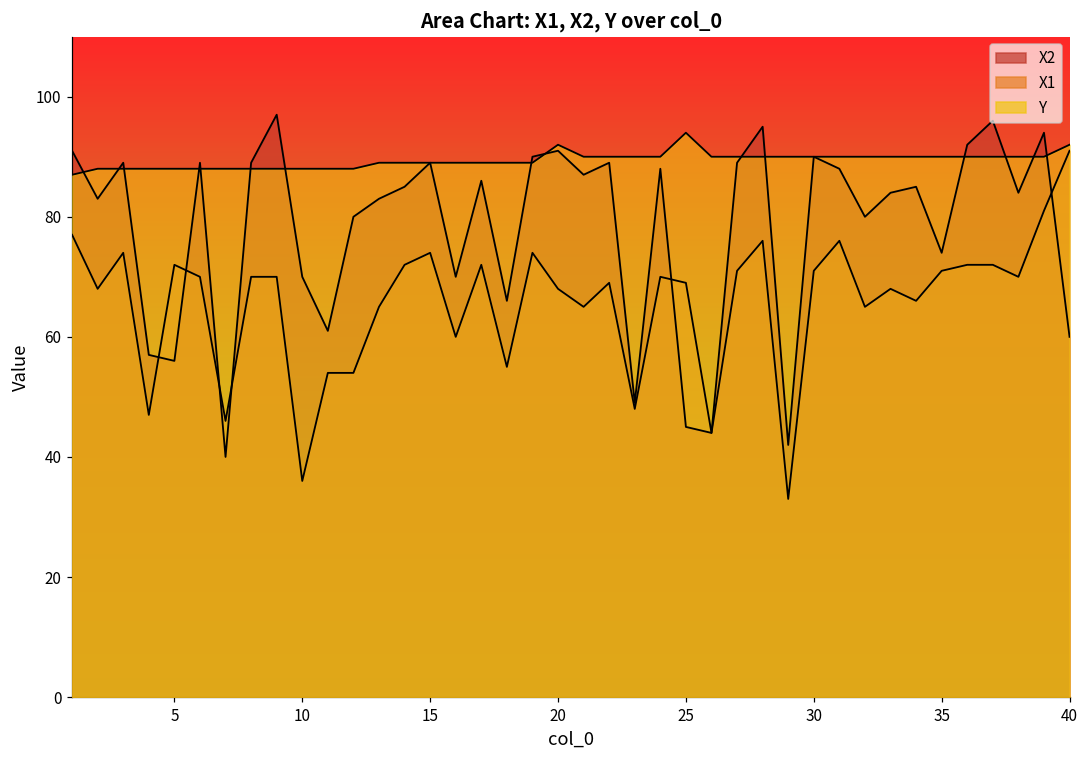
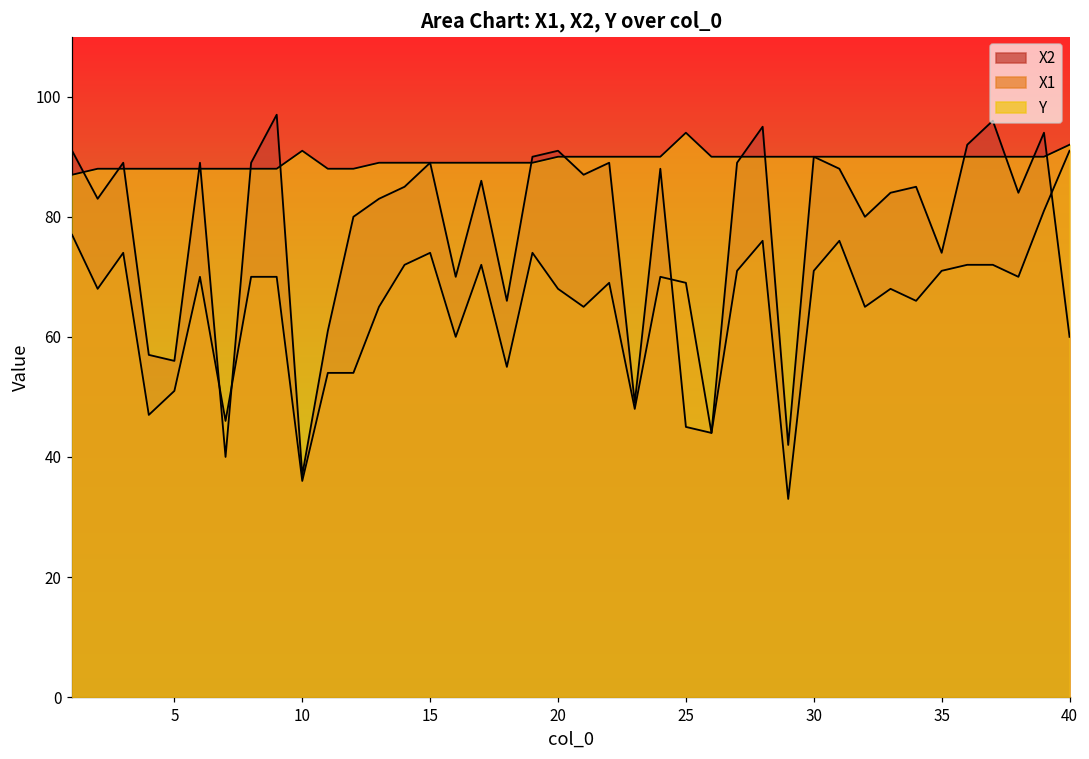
X1, 5: 72 -> 51
X2, 10: 70 -> 37
Y, 10: 88 -> 91
Y, 20: 92 -> 90
